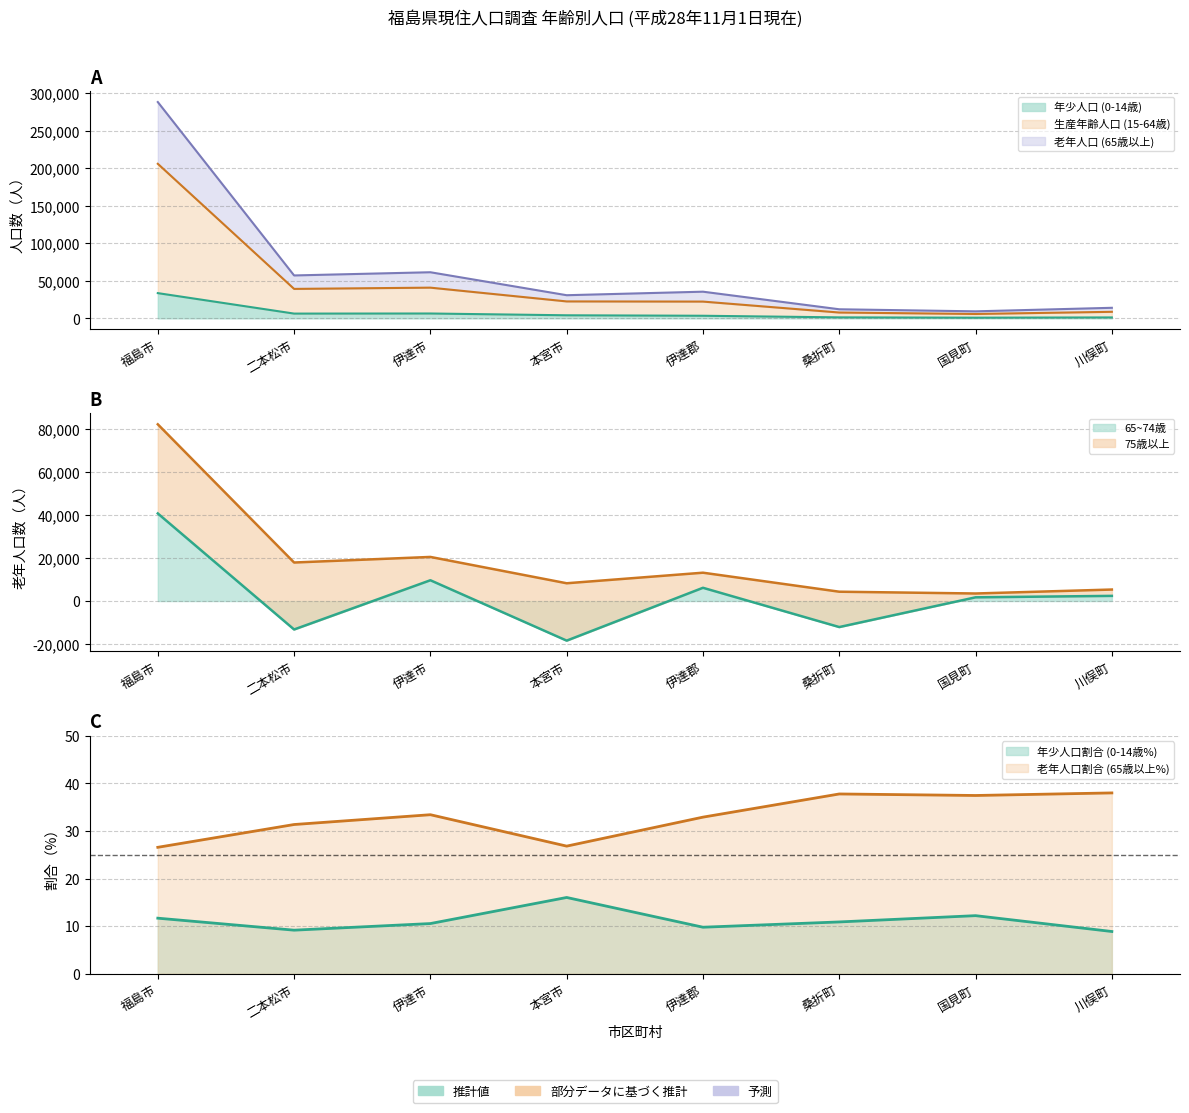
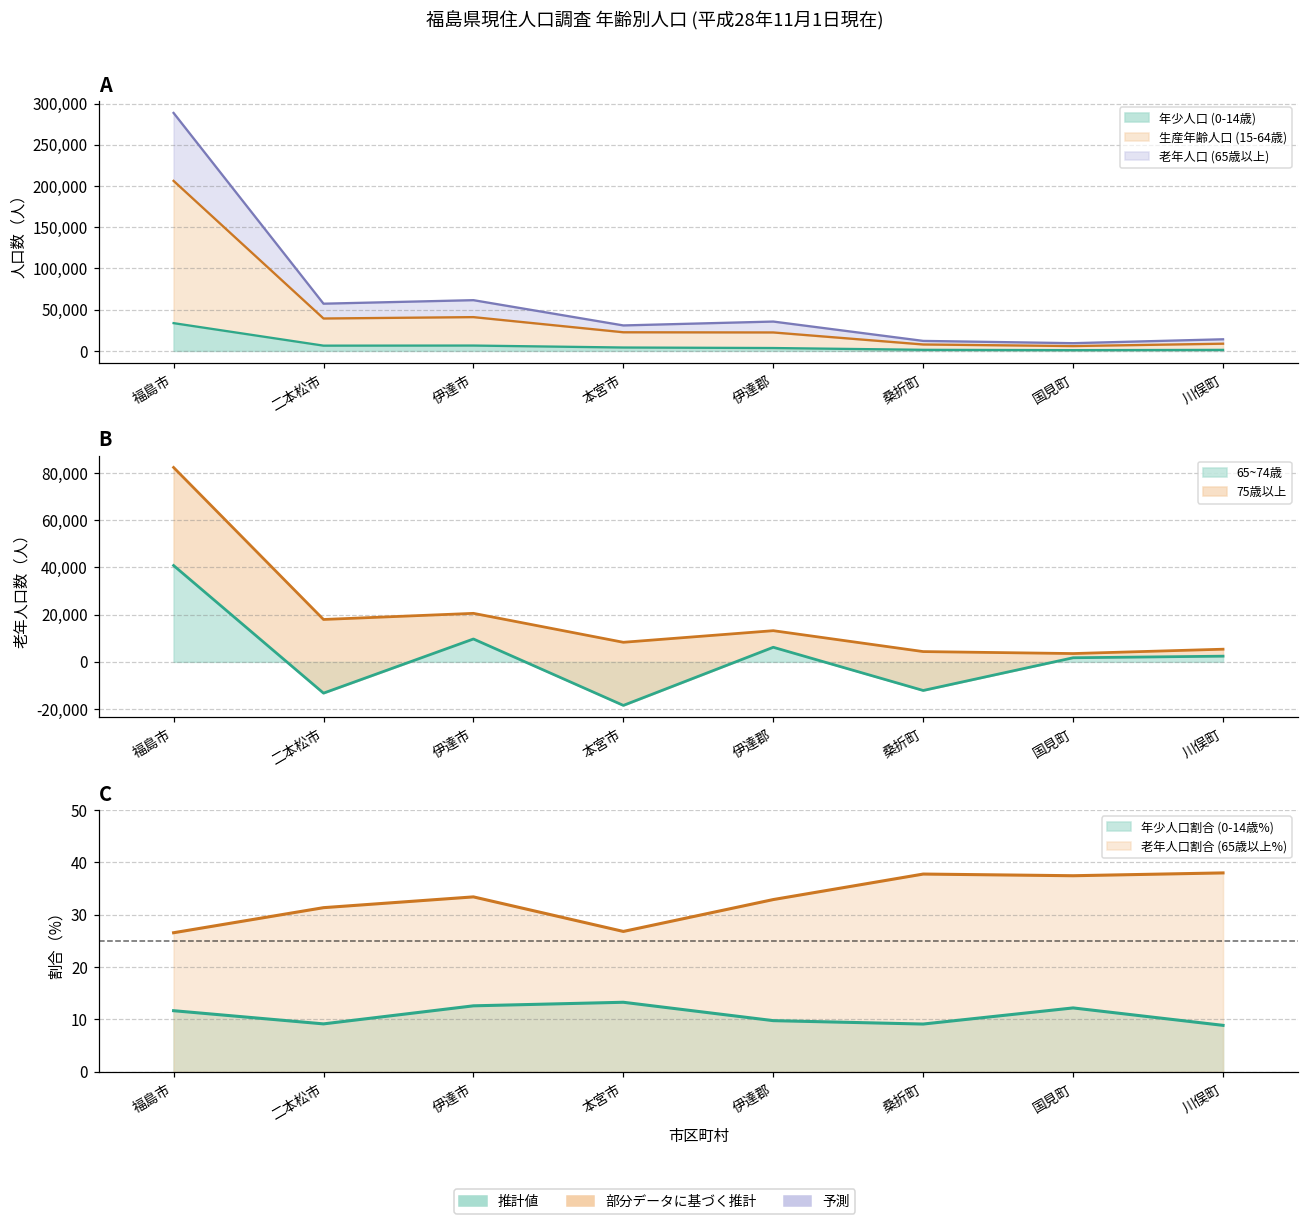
C, 年少人口割合 (0-14歳%), 伊達市: 11 -> 13
C, 年少人口割合 (0-14歳%), 本宮市: 16 -> 13
C, 年少人口割合 (0-14歳%), 桑折町: 11 -> 9
